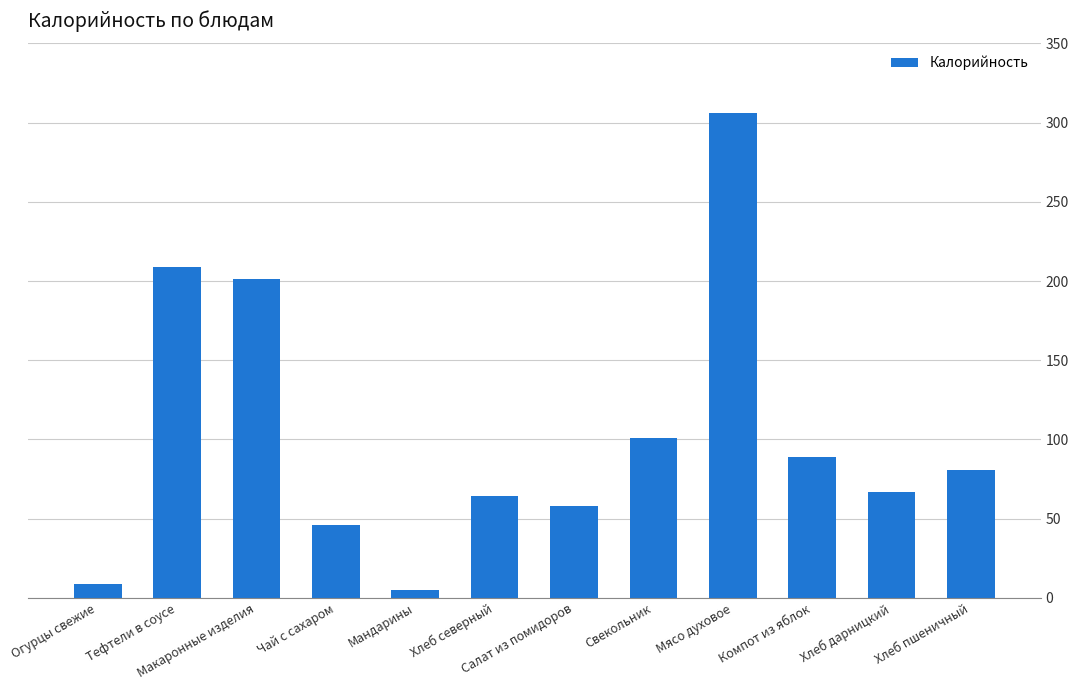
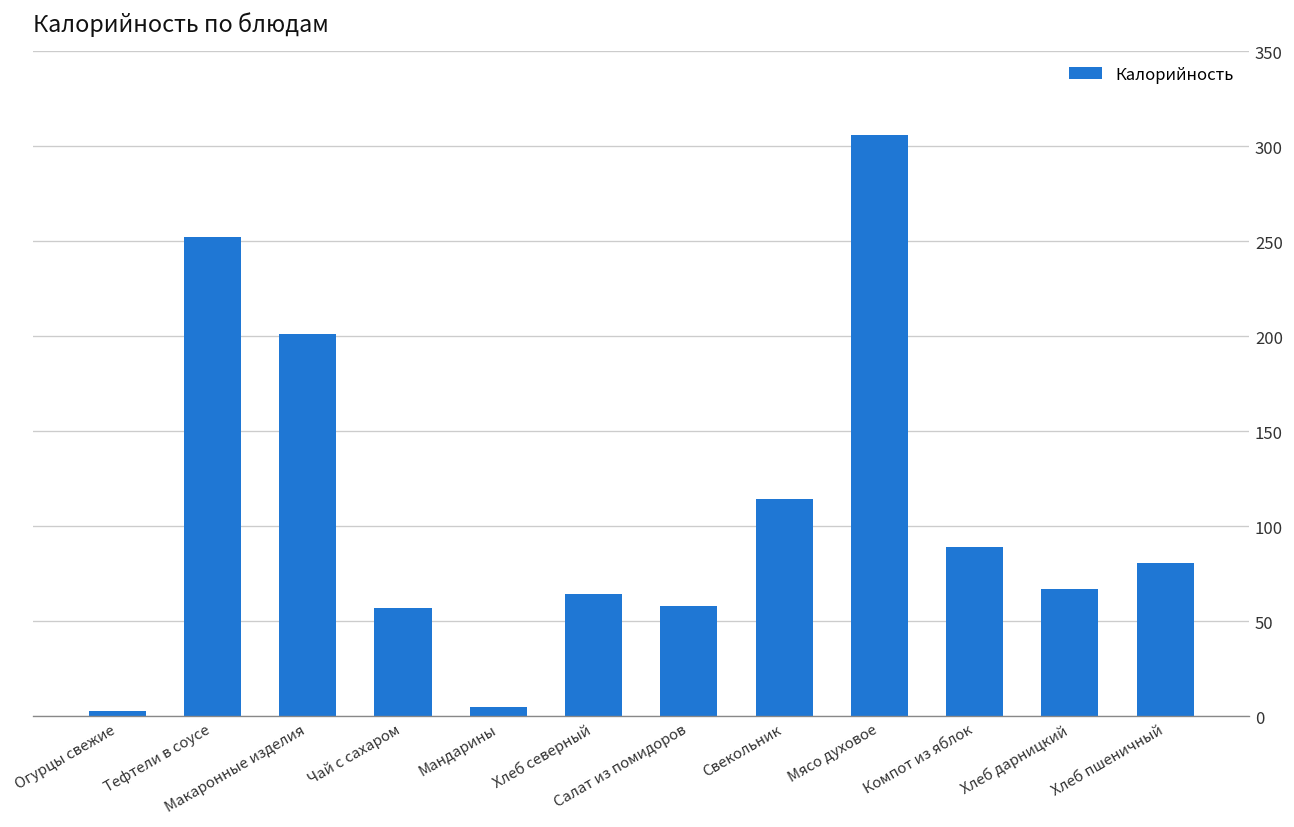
Огурцы свежие: 9 -> 3
Тефтели в соусе: 209 -> 252
Чай с сахаром: 46 -> 57
Свекольник: 101 -> 114
